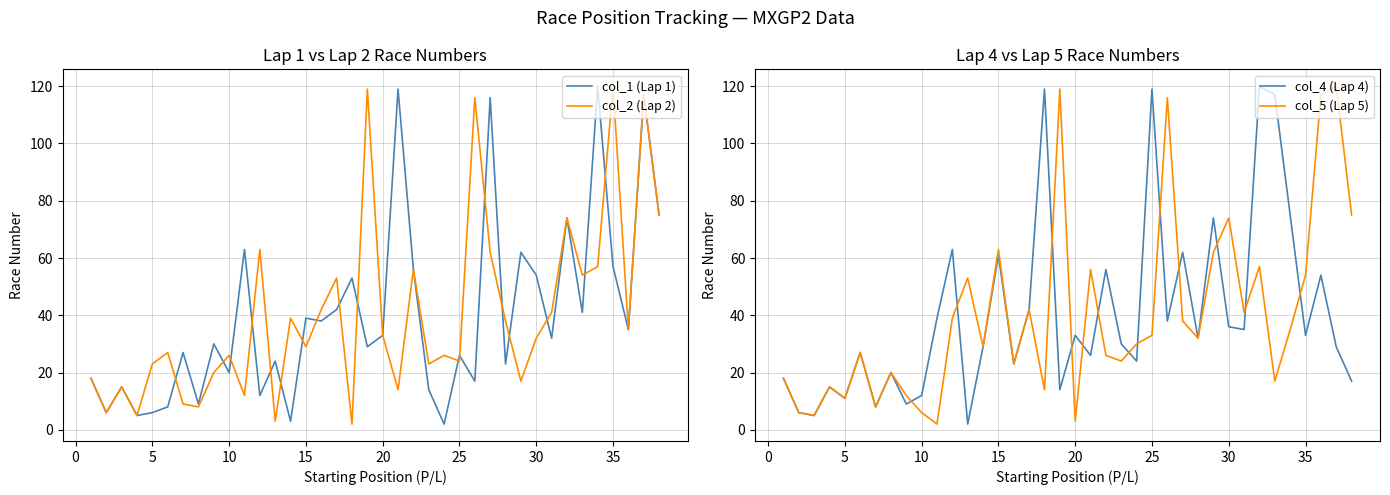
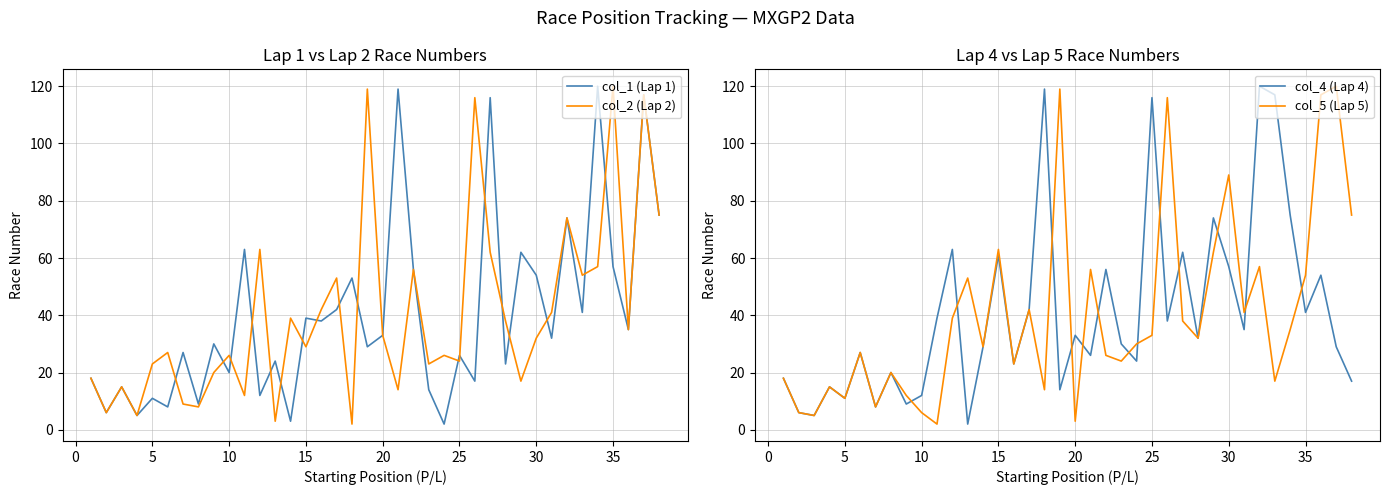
Lap 1 vs Lap 2 Race Numbers, col_1 (Lap 1), 5: 6 -> 11
Lap 4 vs Lap 5 Race Numbers, col_4 (Lap 4), 25: 119 -> 116
Lap 4 vs Lap 5 Race Numbers, col_4 (Lap 4), 30: 36 -> 57
Lap 4 vs Lap 5 Race Numbers, col_5 (Lap 5), 30: 74 -> 89
Lap 4 vs Lap 5 Race Numbers, col_4 (Lap 4), 35: 33 -> 41
